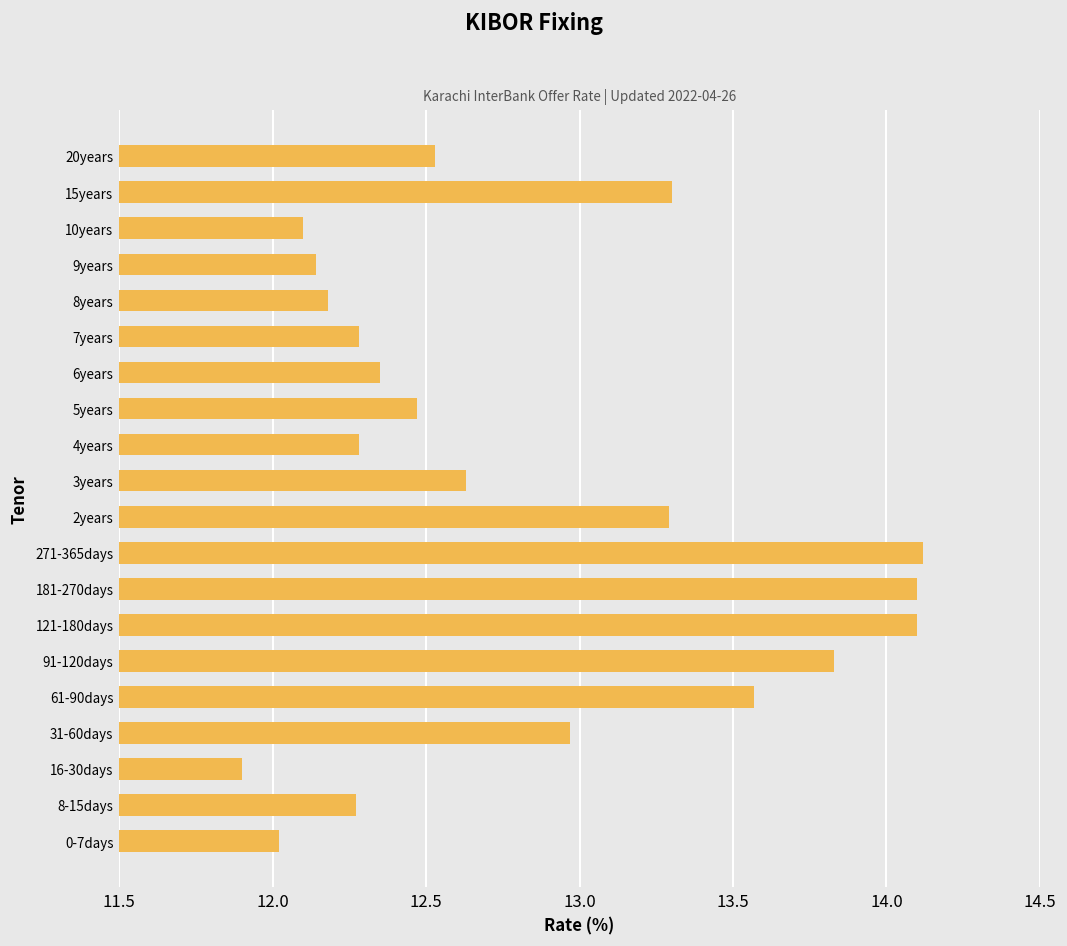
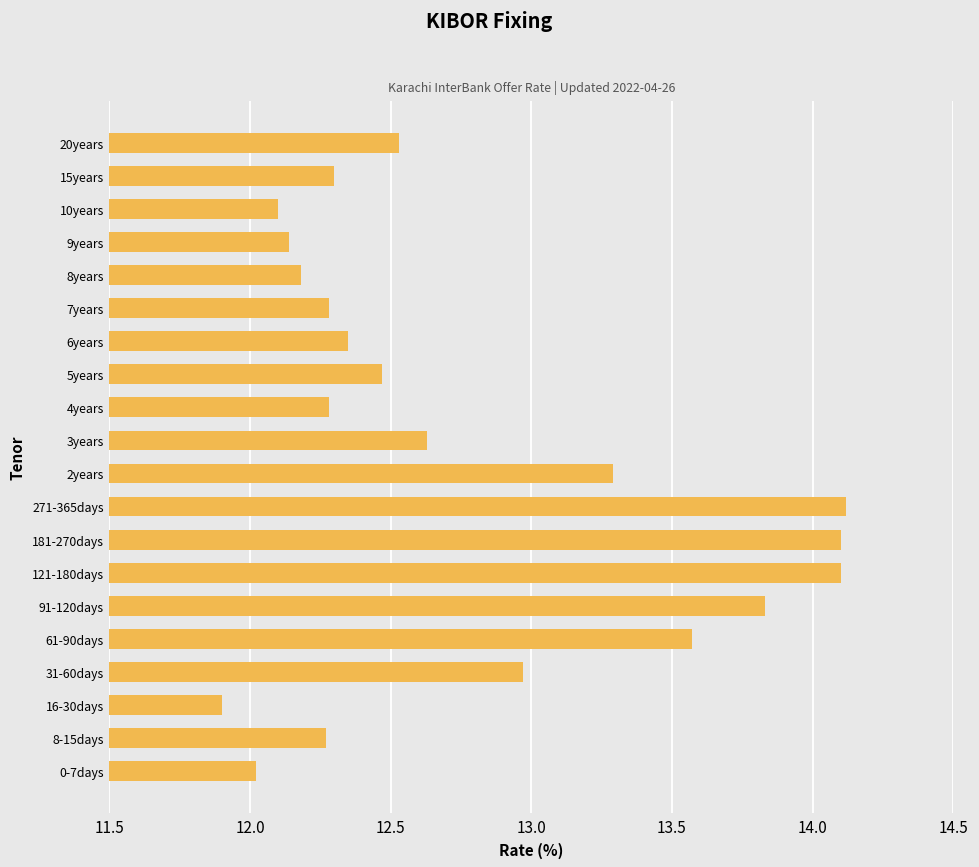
15years: 13.3 -> 12.3
